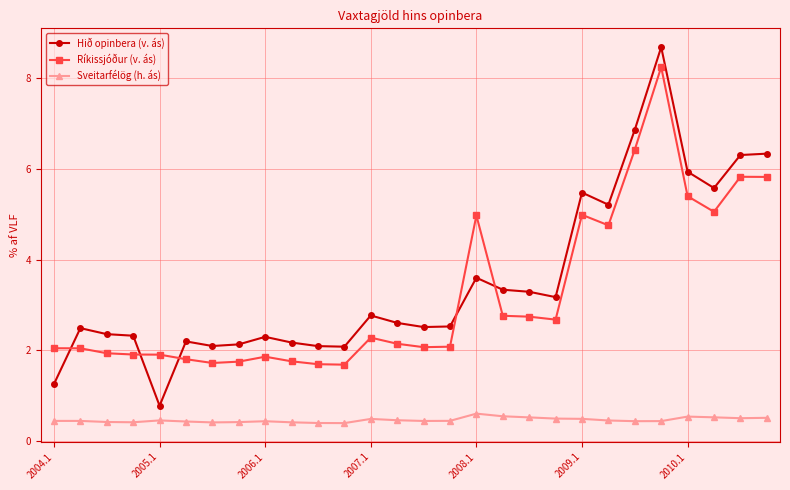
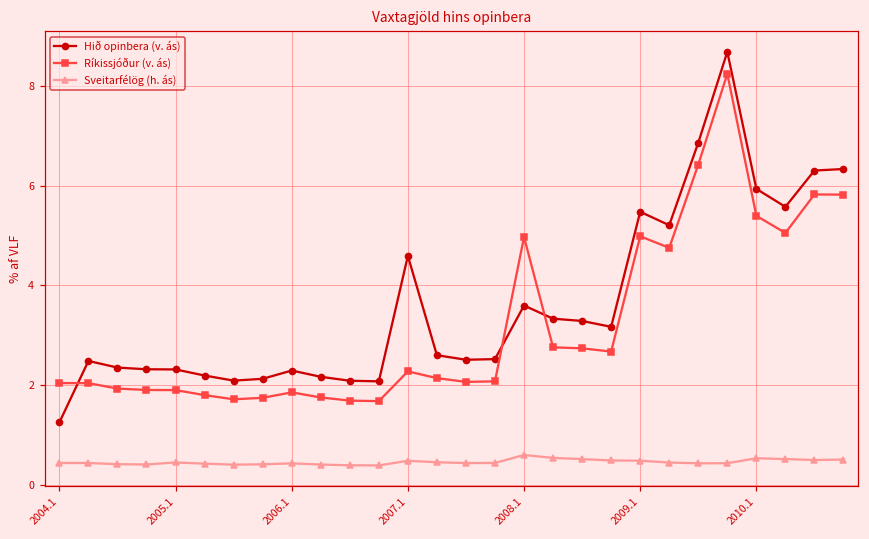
Hið opinbera (v. ás), 2005.1: 0.8 -> 2.3
Hið opinbera (v. ás), 2007.1: 2.8 -> 4.6
